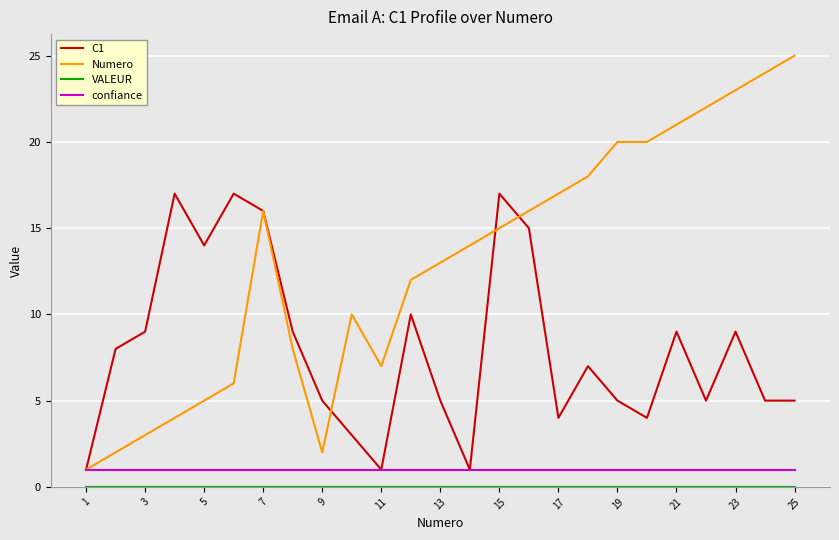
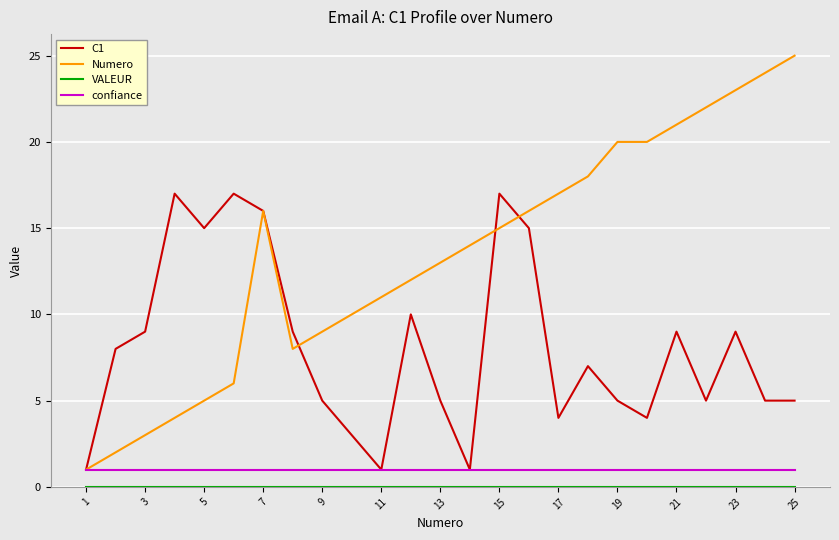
C1, 5: 14 -> 15
Numero, 9: 2 -> 9
Numero, 11: 7 -> 11
